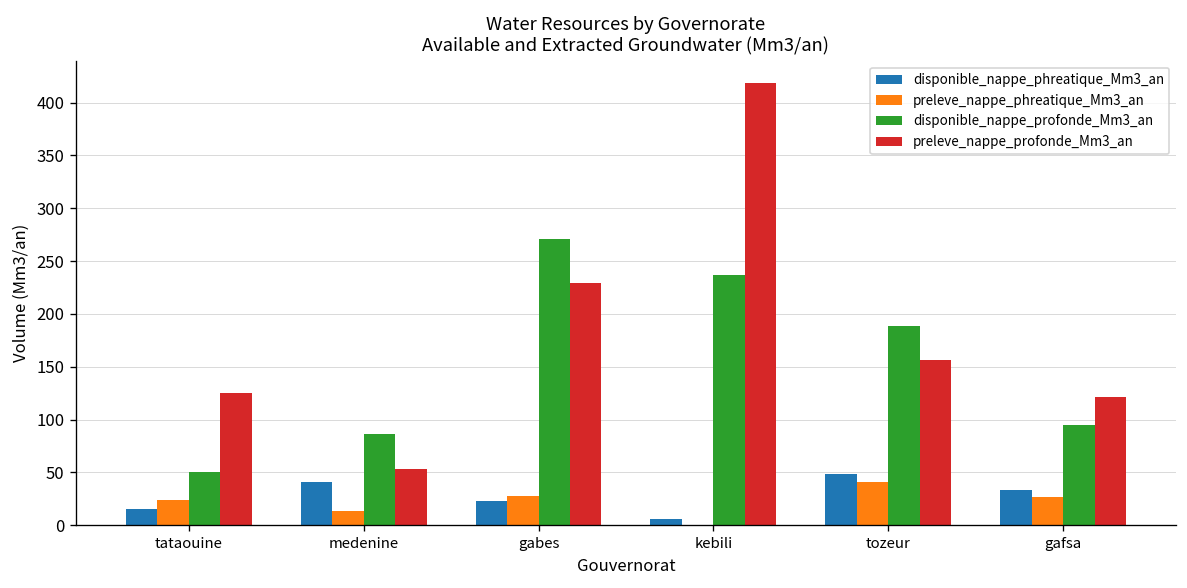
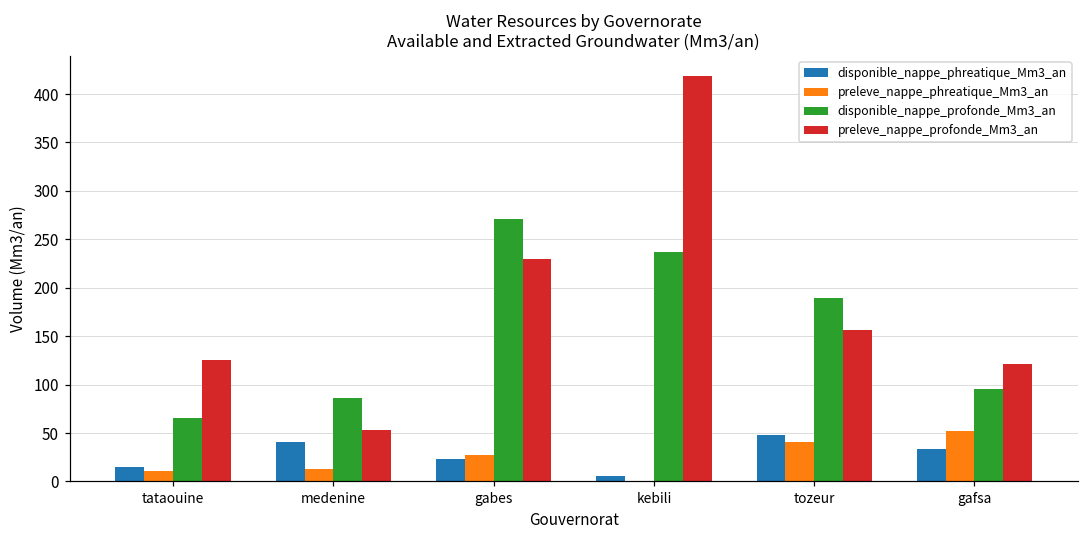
preleve_nappe_phreatique_Mm3_an, tataouine: 20 -> 10
disponible_nappe_profonde_Mm3_an, tataouine: 50 -> 70
preleve_nappe_phreatique_Mm3_an, gafsa: 30 -> 50
